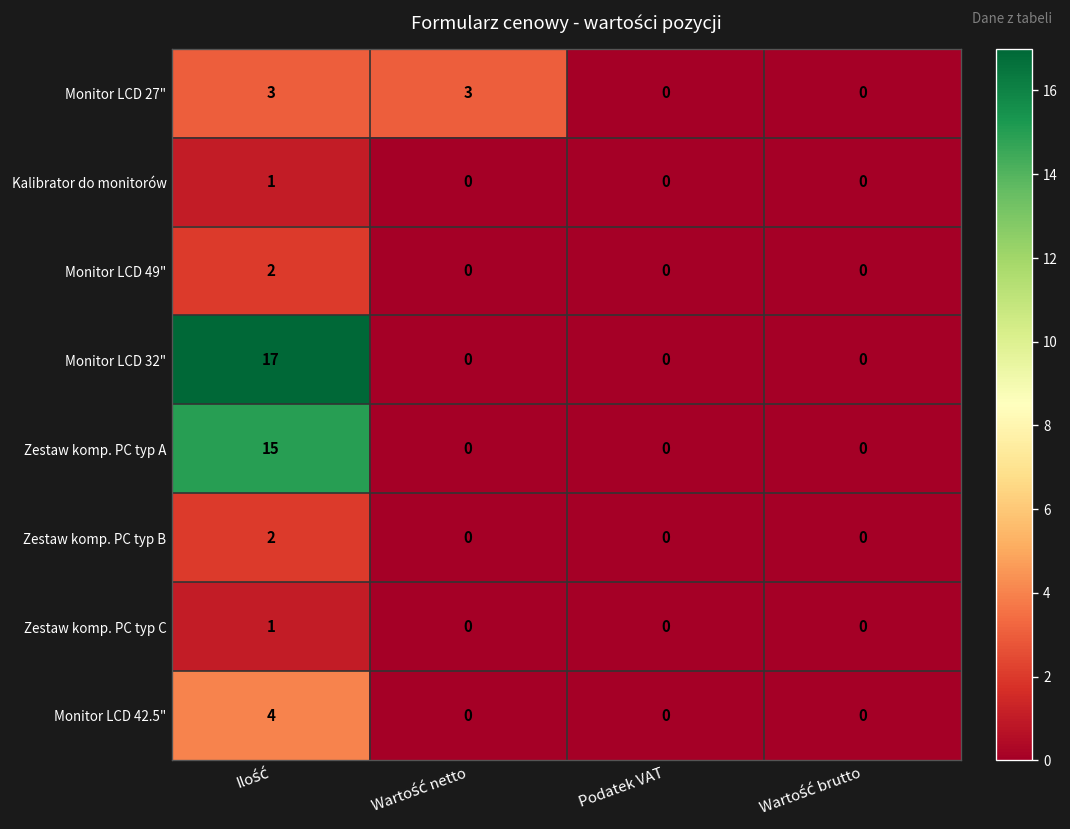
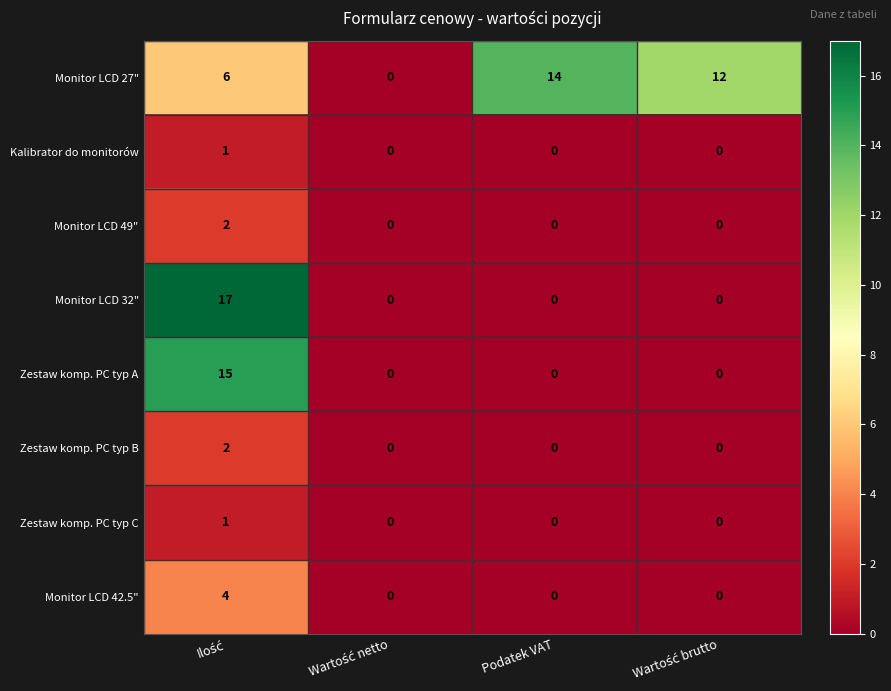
Monitor LCD 27", Ilość: 3 -> 6
Monitor LCD 27", Wartość netto: 3 -> 0
Monitor LCD 27", Podatek VAT: 0 -> 14
Monitor LCD 27", Wartość brutto: 0 -> 12
